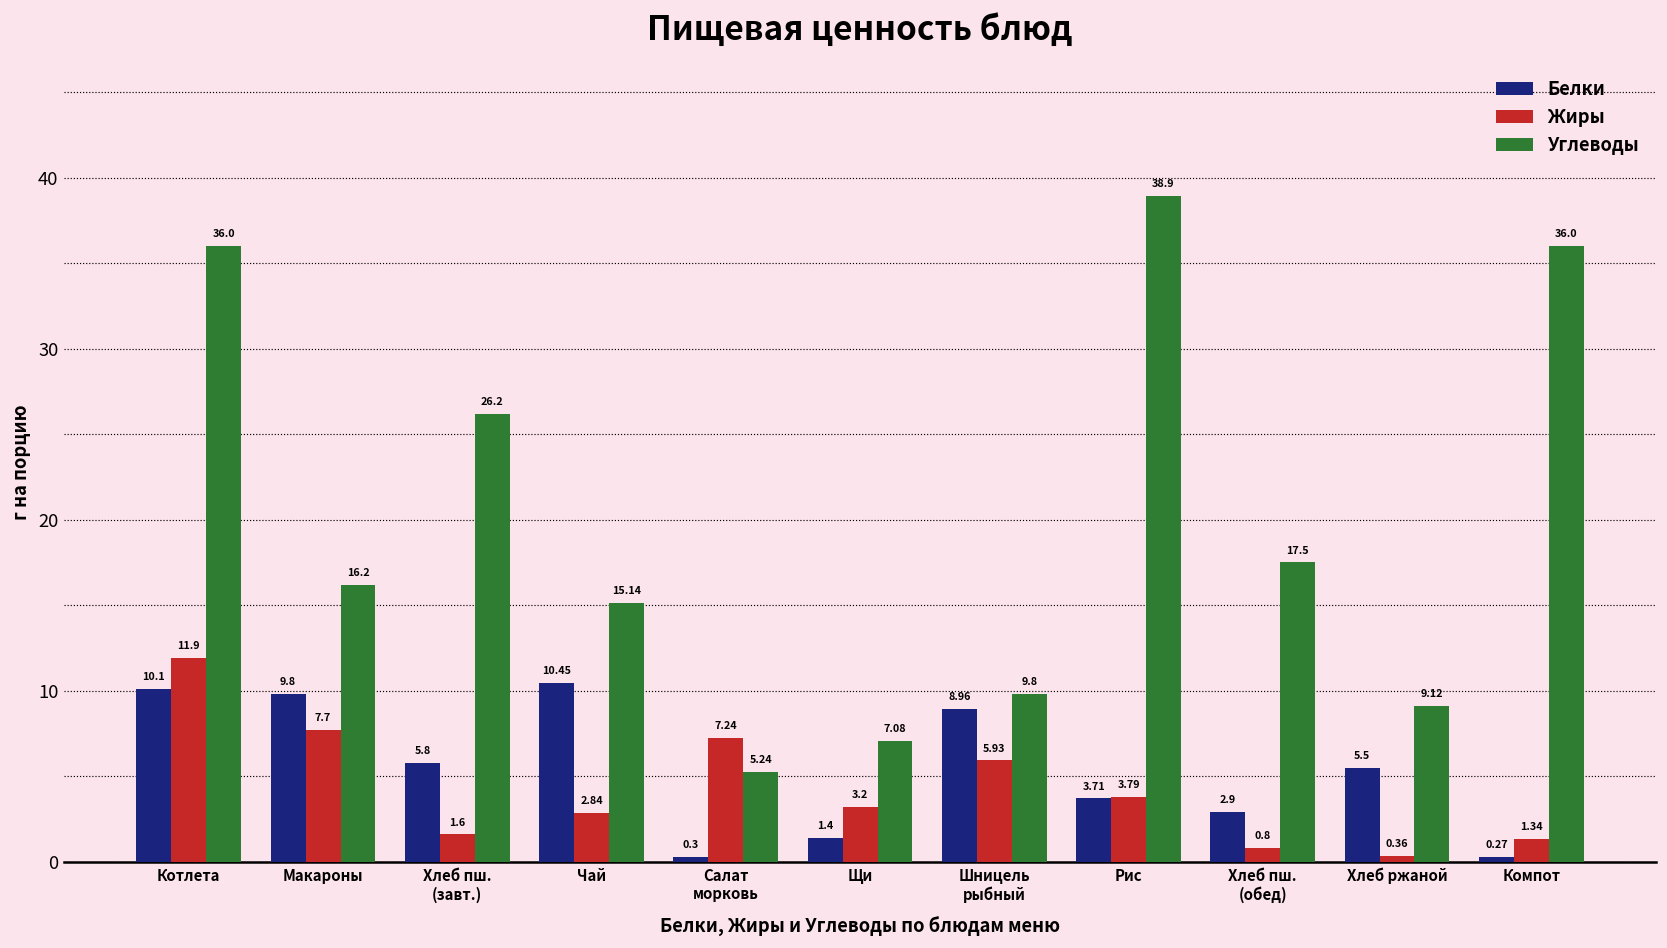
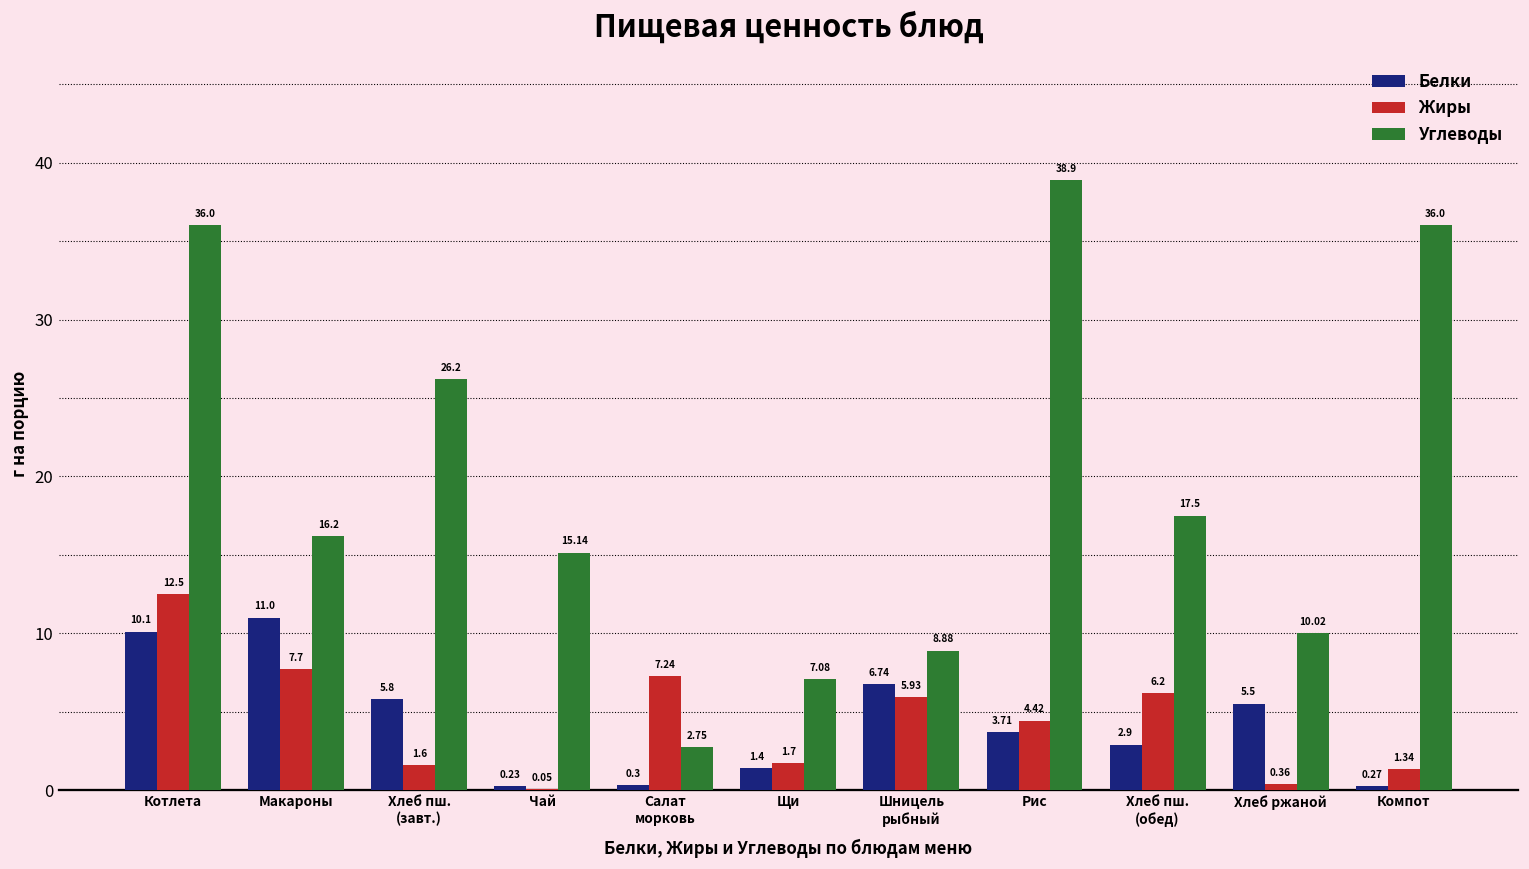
Жиры, Котлета: 11.9 -> 12.5
Белки, Макароны: 9.8 -> 11.0
Белки, Чай: 10.45 -> 0.23
Жиры, Чай: 2.84 -> 0.05
Углеводы, Салат морковь: 5.24 -> 2.75
Жиры, Щи: 3.2 -> 1.7
Белки, Шницель рыбный: 8.96 -> 6.74
Углеводы, Шницель рыбный: 9.8 -> 8.88
Жиры, Рис: 3.79 -> 4.42
Жиры, Хлеб пш. (обед): 0.8 -> 6.2
Углеводы, Хлеб ржаной: 9.12 -> 10.02
